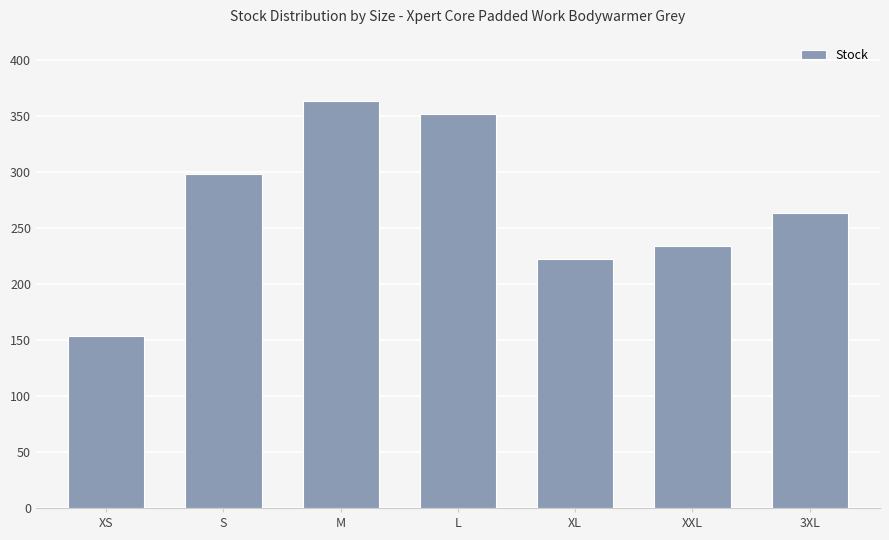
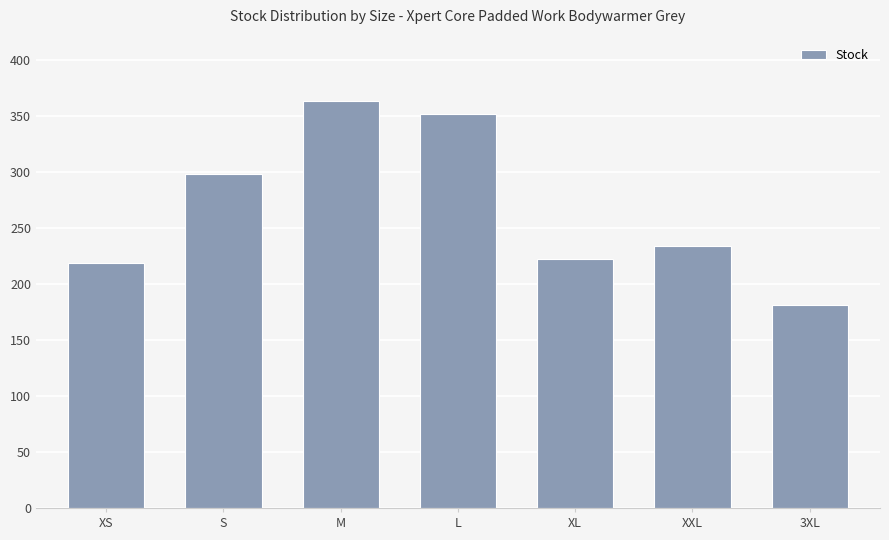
XS: 153 -> 219
3XL: 263 -> 181
